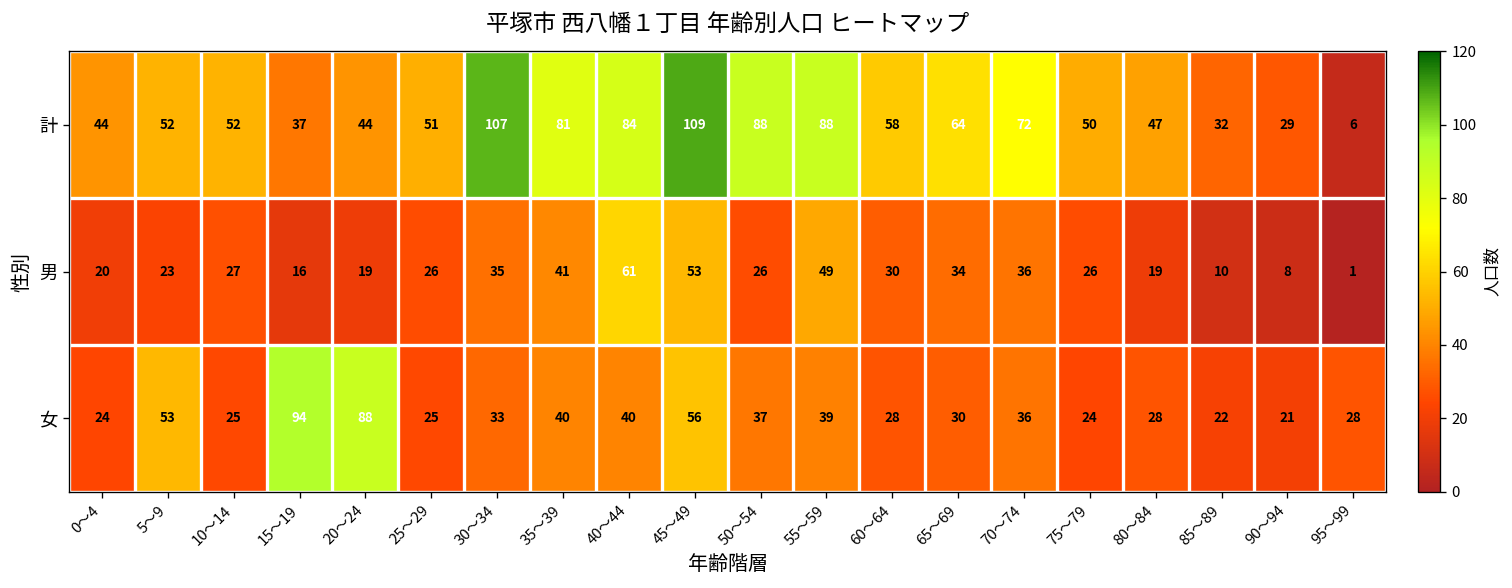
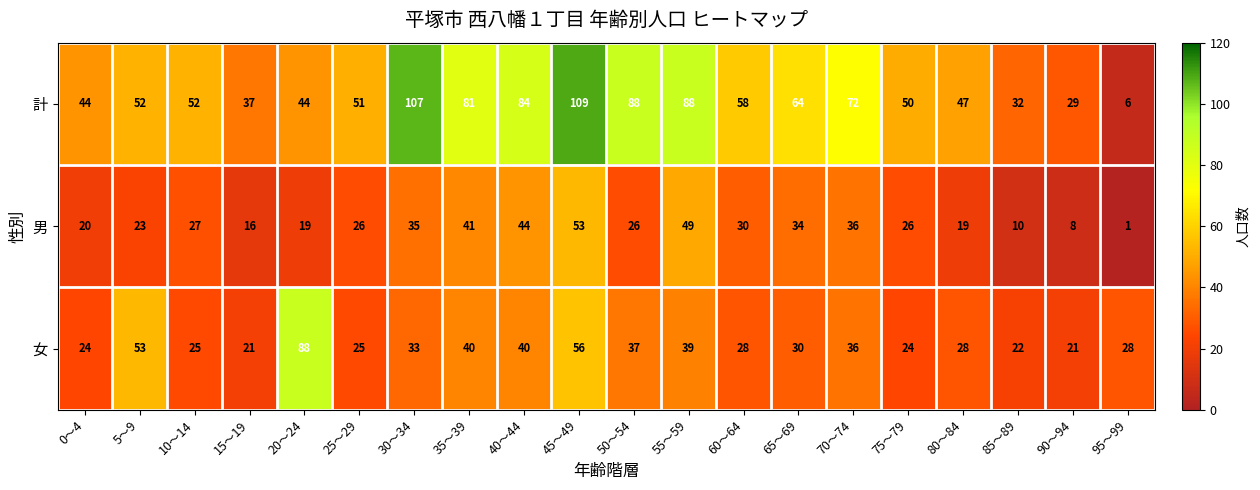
男, 40～44: 61 -> 44
女, 15～19: 94 -> 21
